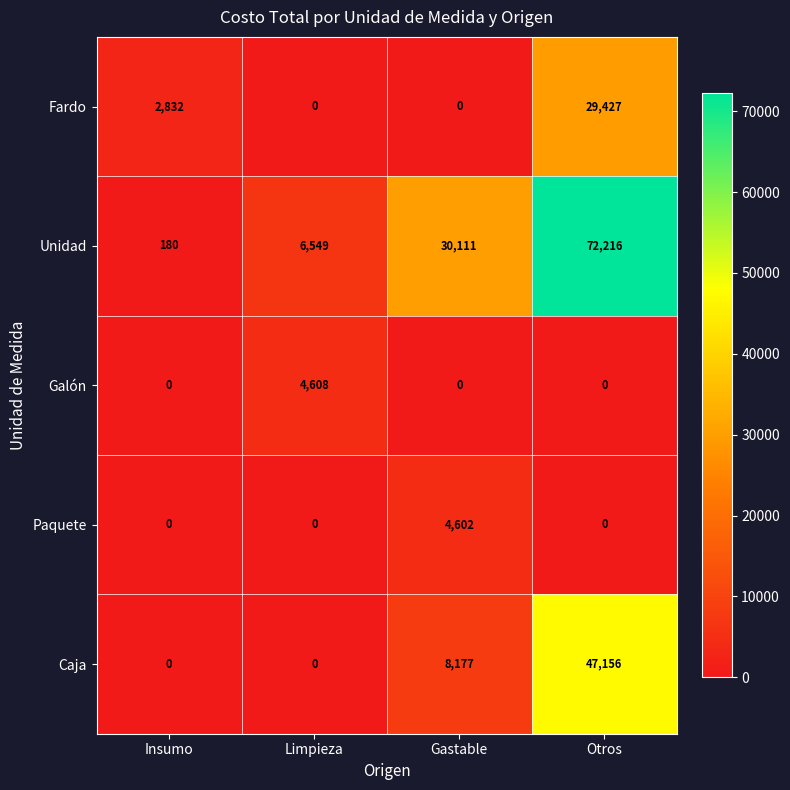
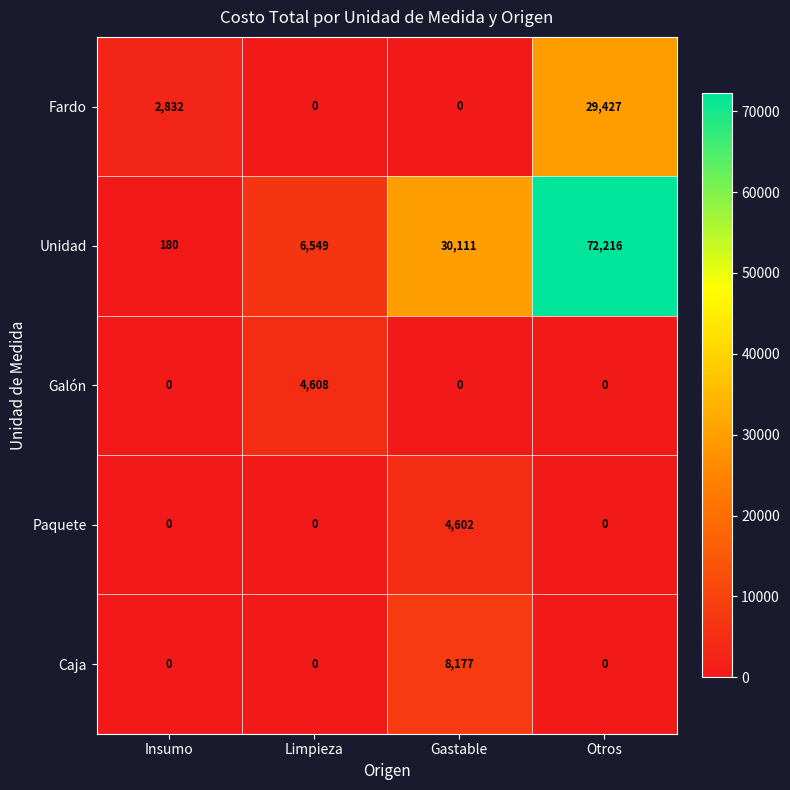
Caja, Otros: 47,156 -> 0
